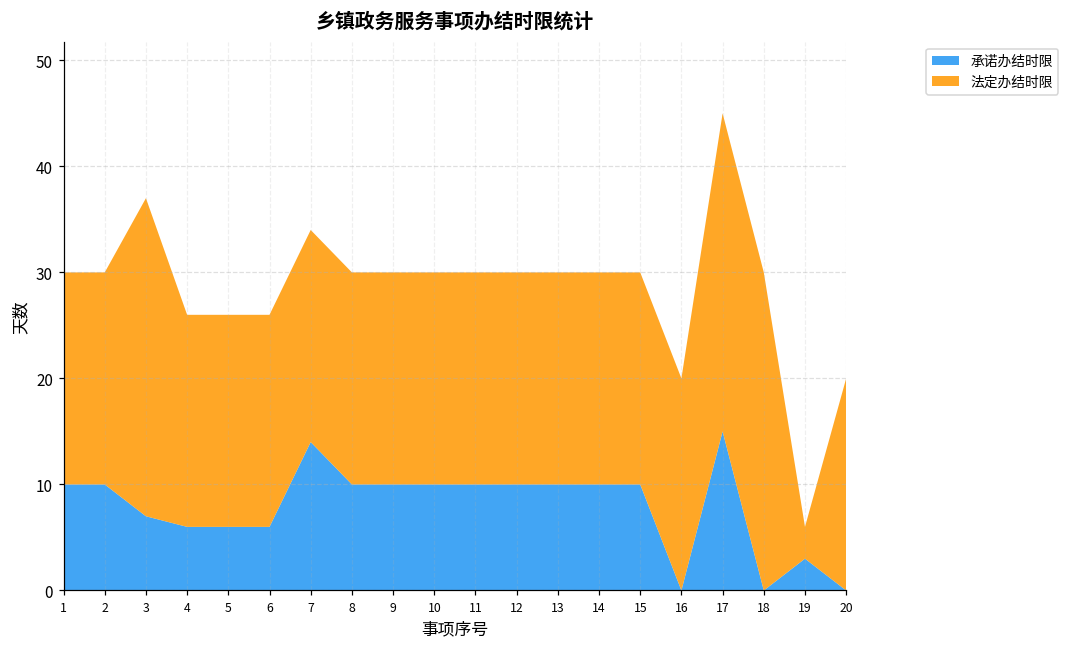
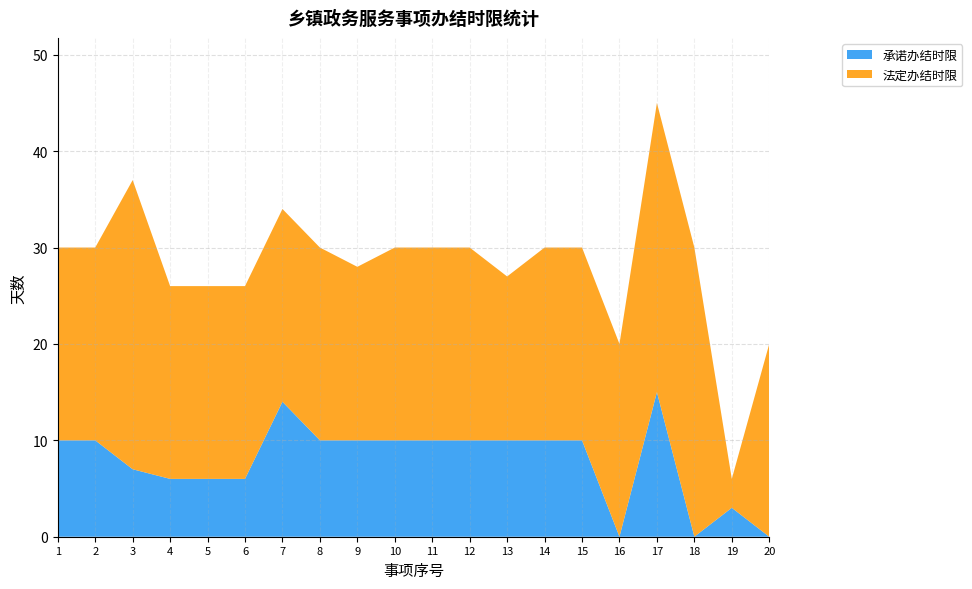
法定办结时限, 9: 20 -> 18
法定办结时限, 13: 20 -> 17
